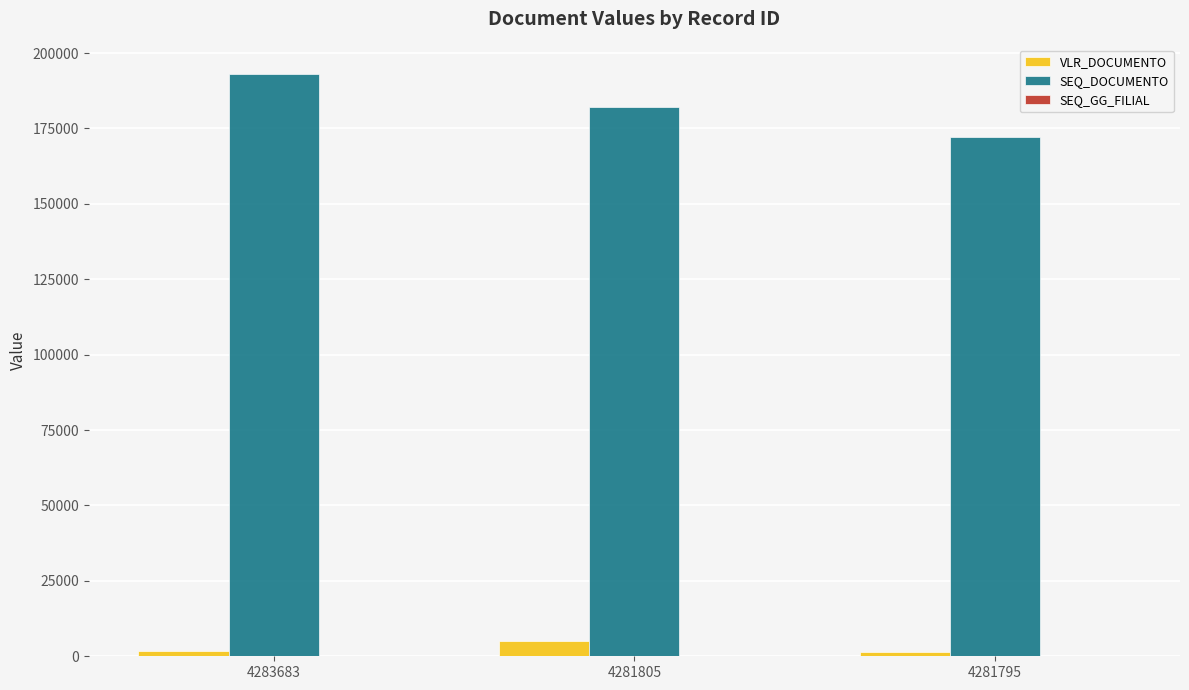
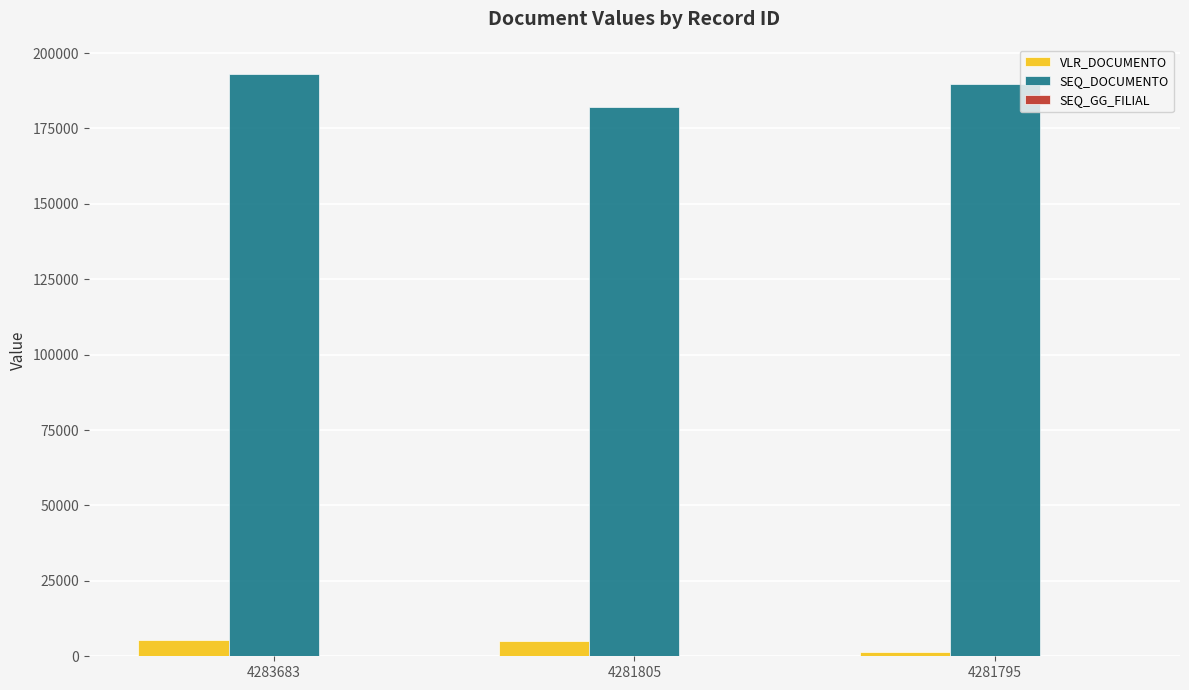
VLR_DOCUMENTO, 4283683: 2000 -> 5000
SEQ_DOCUMENTO, 4281795: 172000 -> 190000
